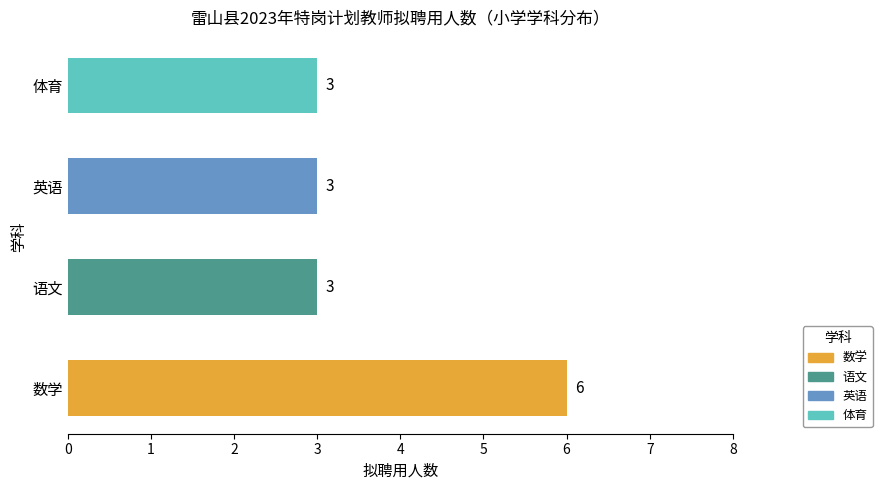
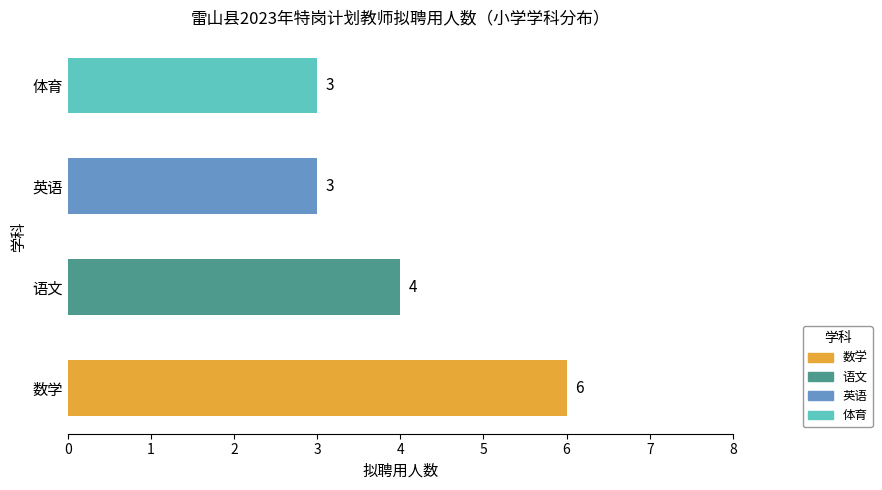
语文, 语文: 3 -> 4
